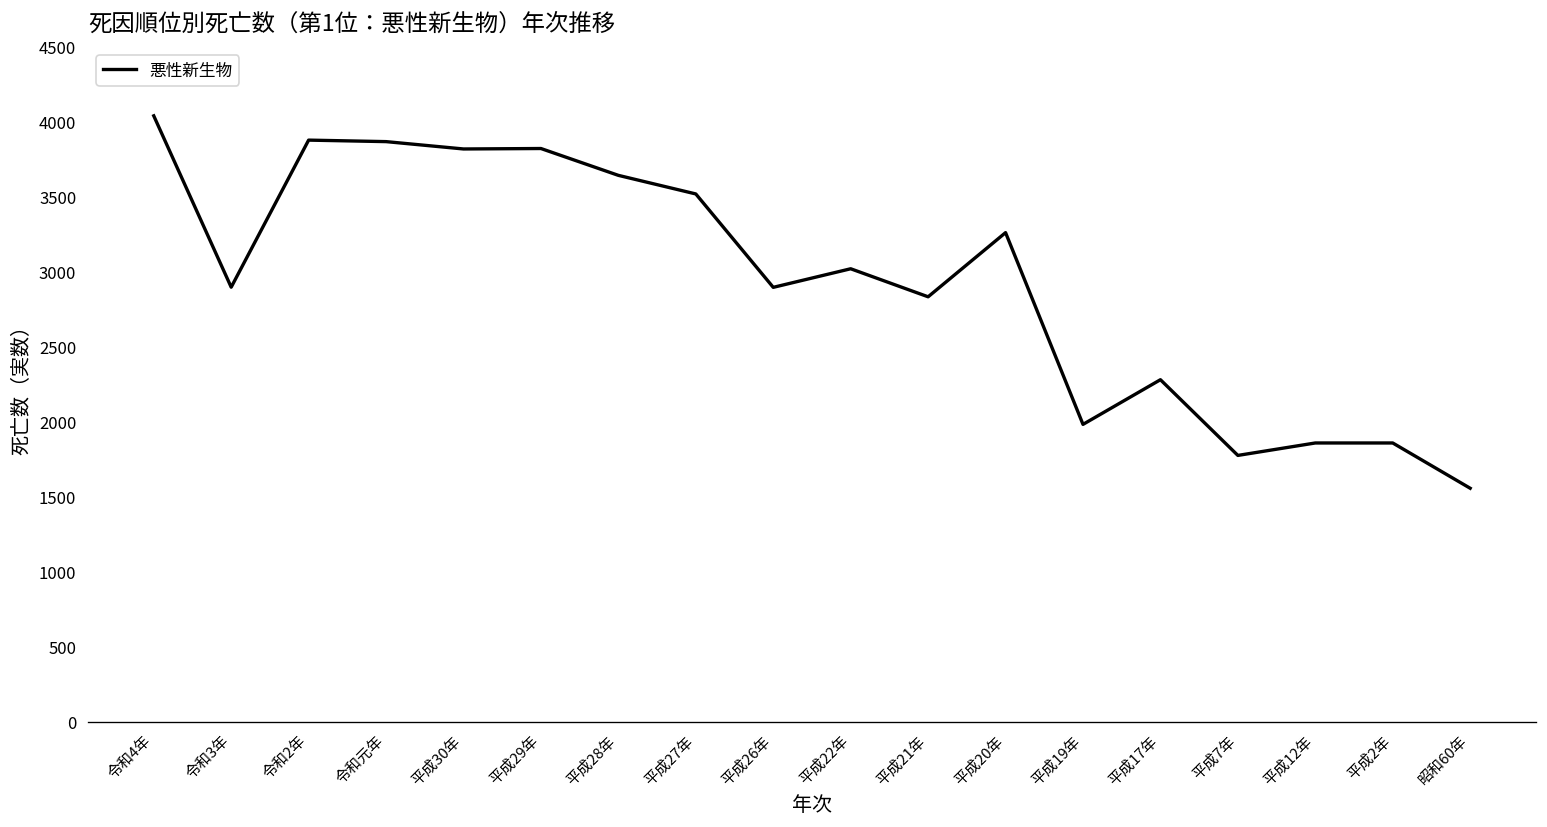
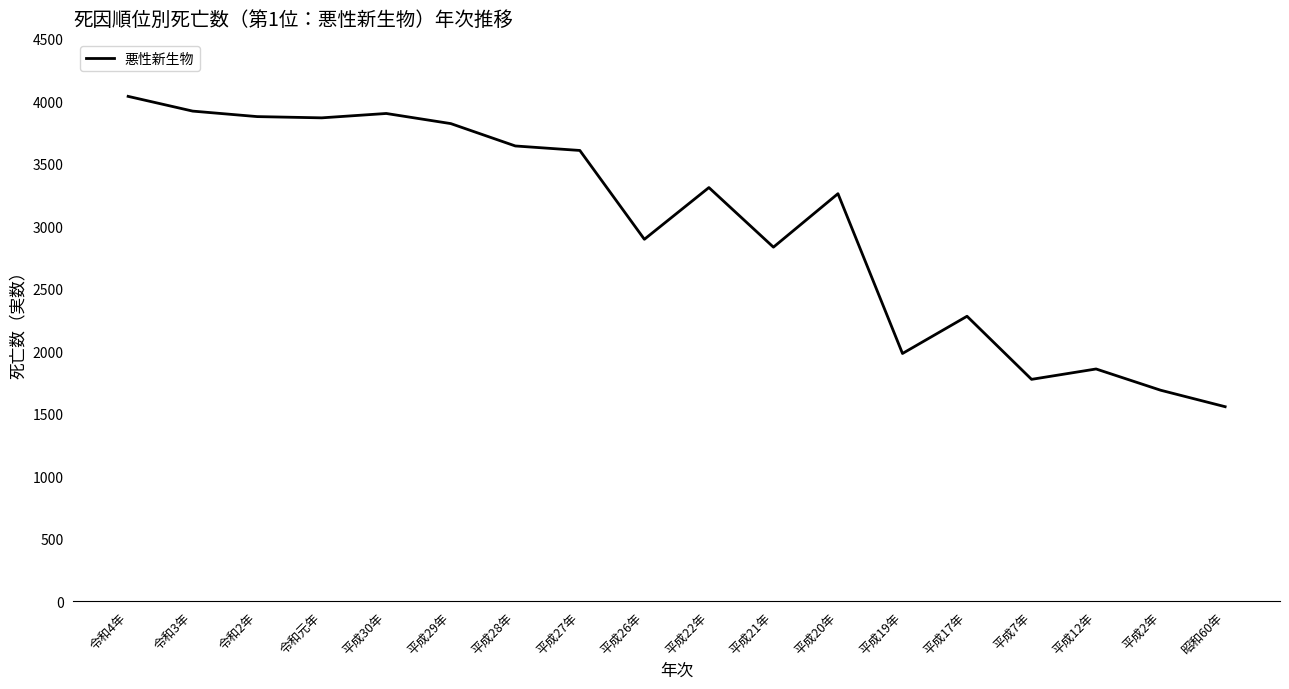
令和3年: 2900 -> 3920
平成30年: 3820 -> 3900
平成27年: 3520 -> 3610
平成22年: 3020 -> 3310
平成2年: 1860 -> 1690
